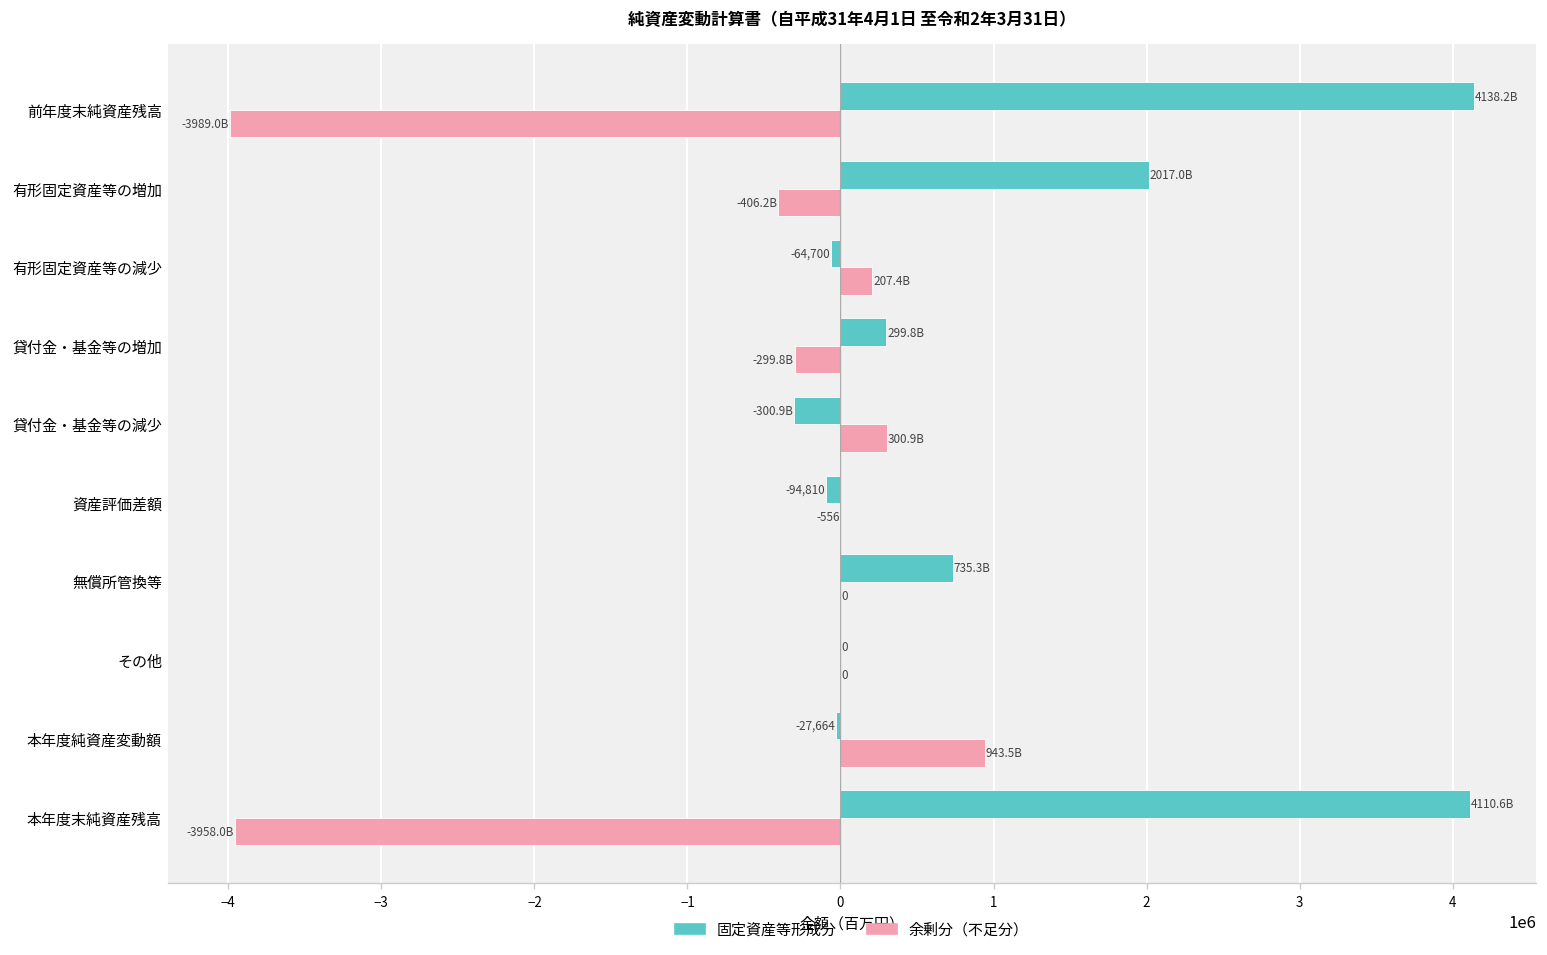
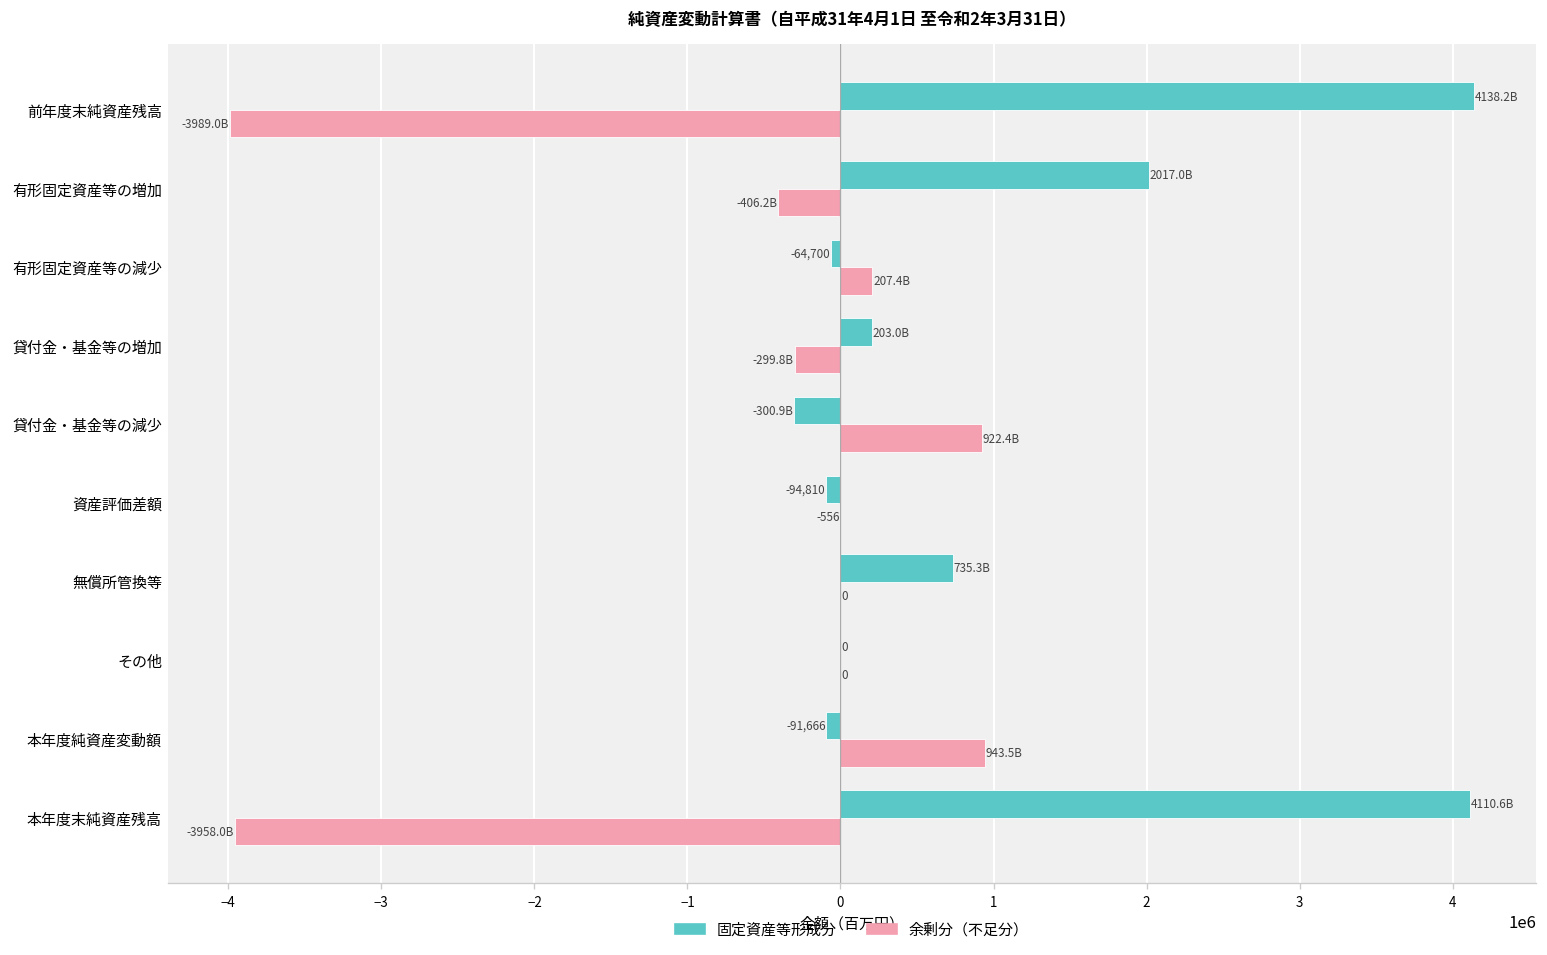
固定資産等形成分, 貸付金・基金等の増加: 299.8B -> 203.0B
余剰分（不足分）, 貸付金・基金等の減少: 300.9B -> 922.4B
固定資産等形成分, 本年度純資産変動額: -27,664 -> -91,666
